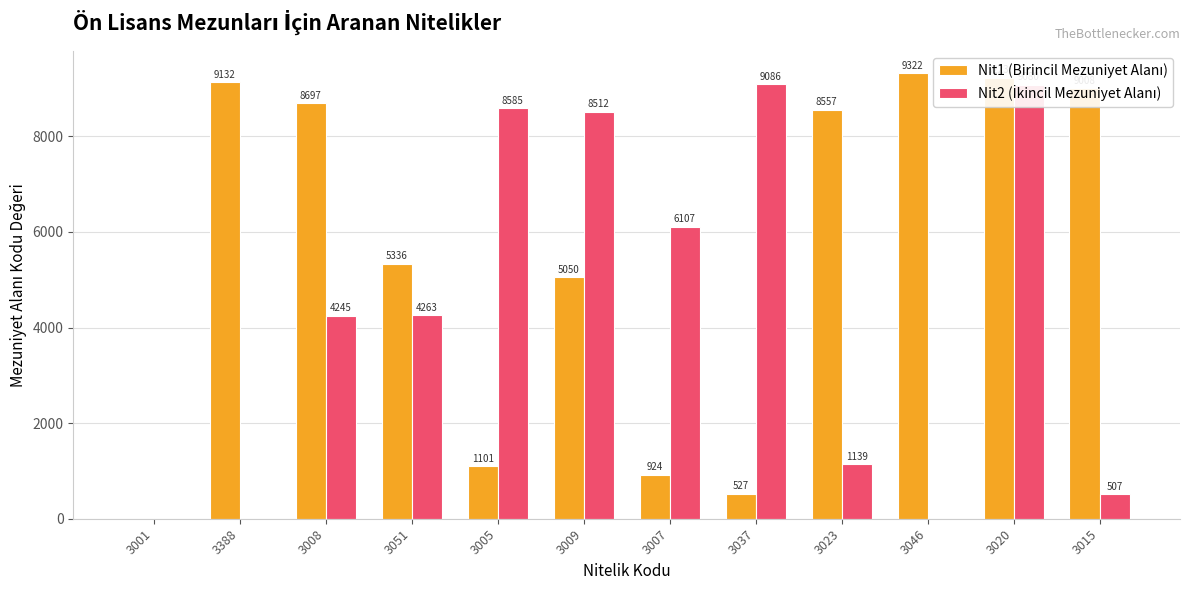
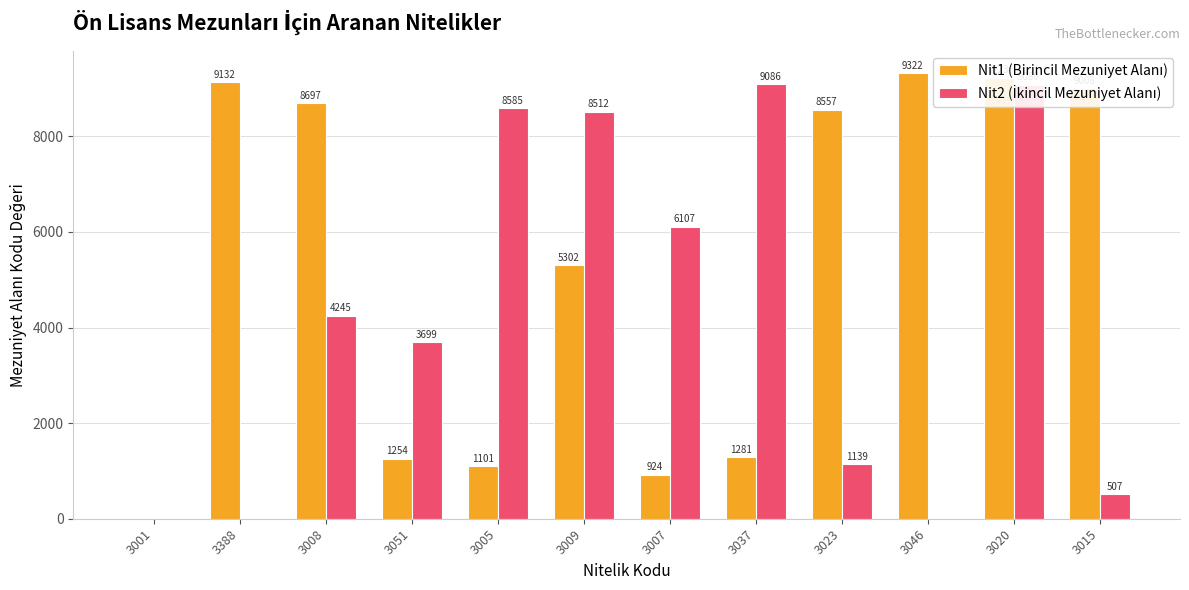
Nit1 (Birincil Mezuniyet Alanı), 3051: 5336 -> 1254
Nit2 (İkincil Mezuniyet Alanı), 3051: 4263 -> 3699
Nit1 (Birincil Mezuniyet Alanı), 3009: 5050 -> 5302
Nit1 (Birincil Mezuniyet Alanı), 3037: 527 -> 1281
